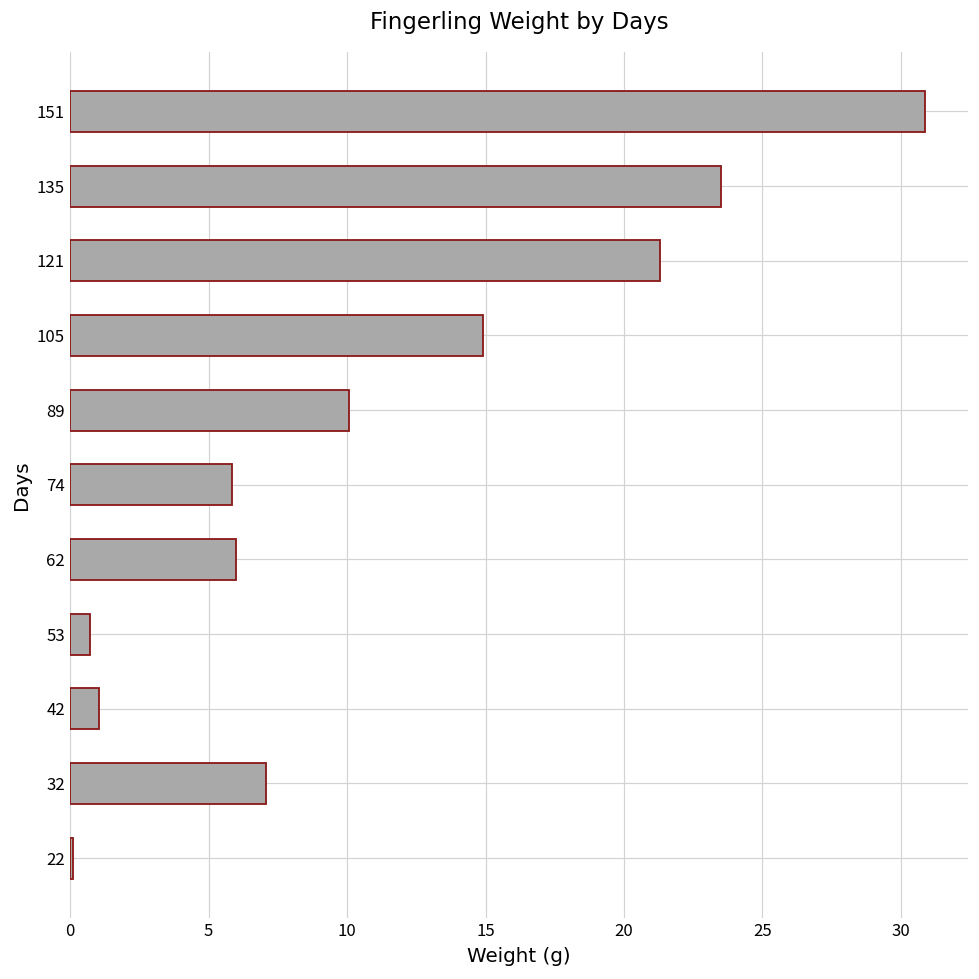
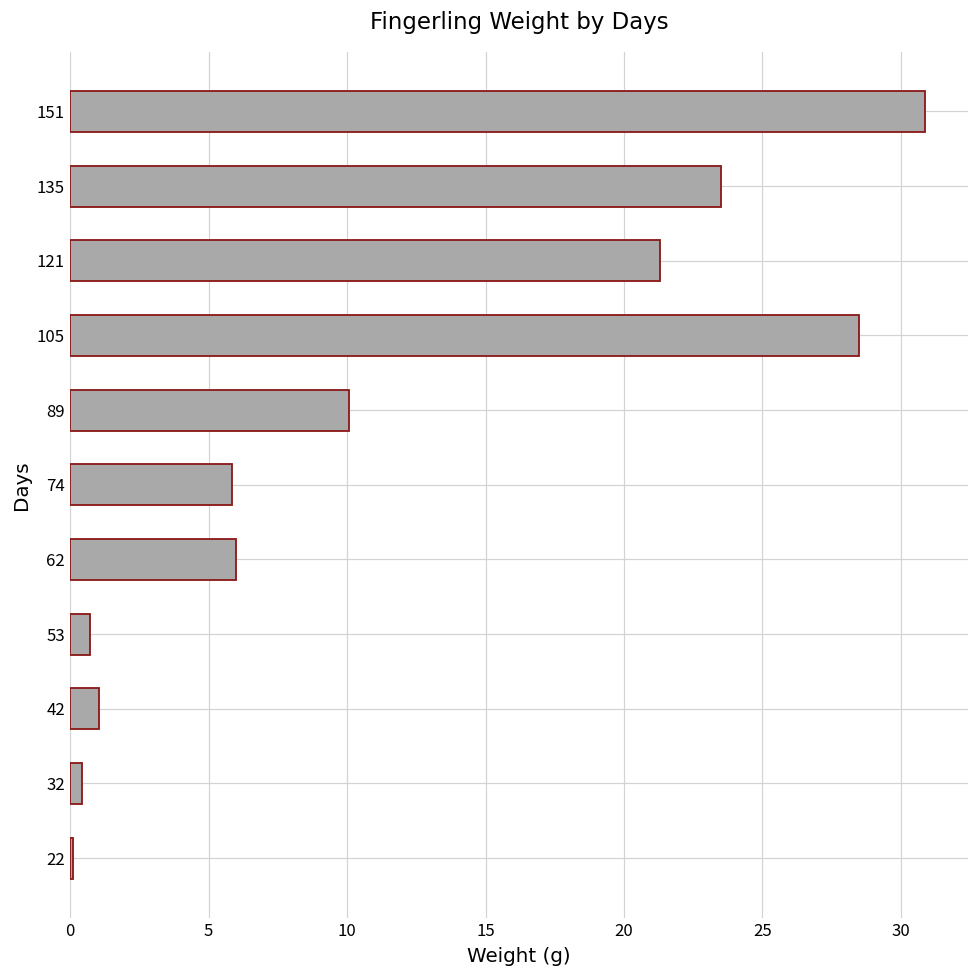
105: 14.9 -> 28.5
32: 7.1 -> 0.4
